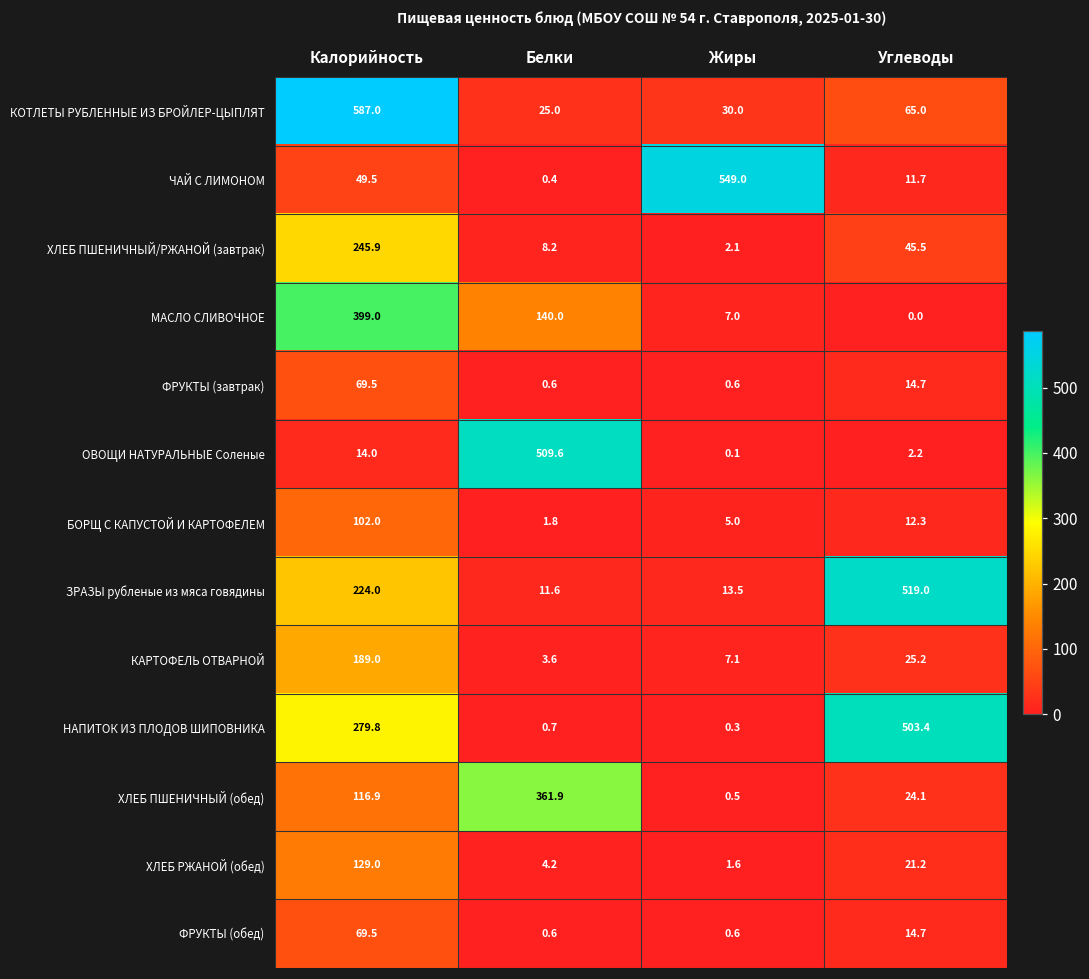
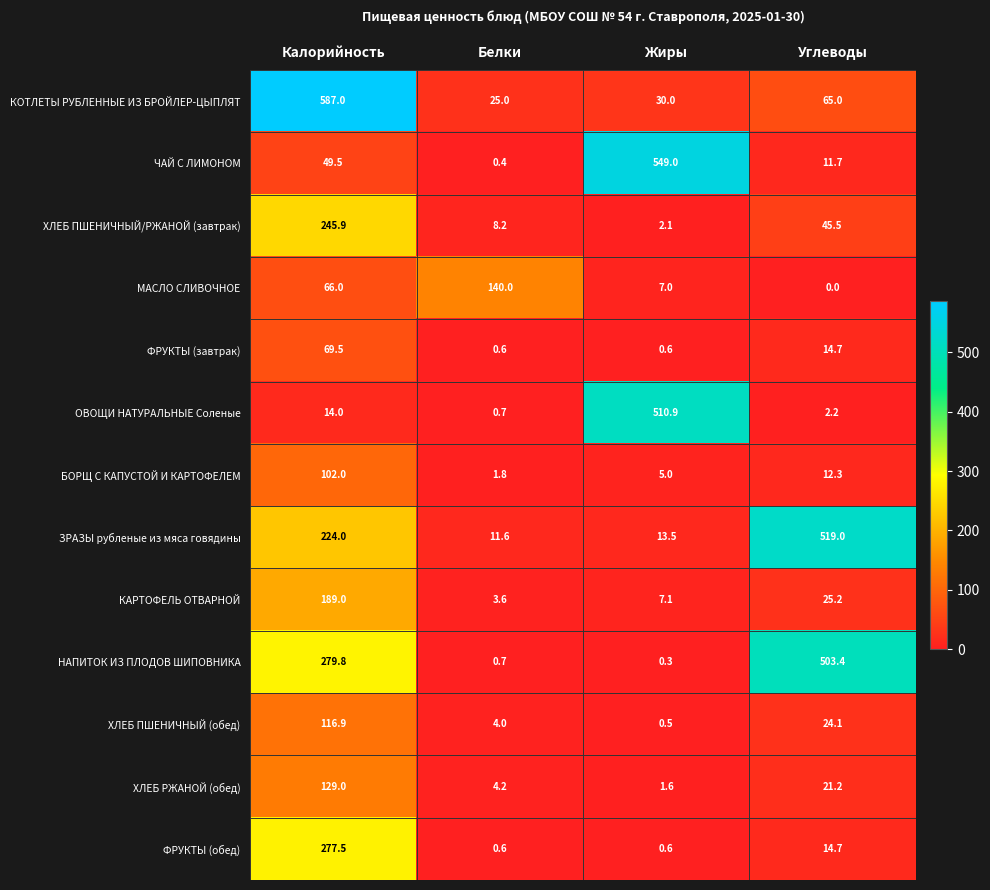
МАСЛО СЛИВОЧНОЕ, Калорийность: 399.0 -> 66.0
ОВОЩИ НАТУРАЛЬНЫЕ Соленые, Белки: 509.6 -> 0.7
ОВОЩИ НАТУРАЛЬНЫЕ Соленые, Жиры: 0.1 -> 510.9
ХЛЕБ ПШЕНИЧНЫЙ (обед), Белки: 361.9 -> 4.0
ФРУКТЫ (обед), Калорийность: 69.5 -> 277.5
